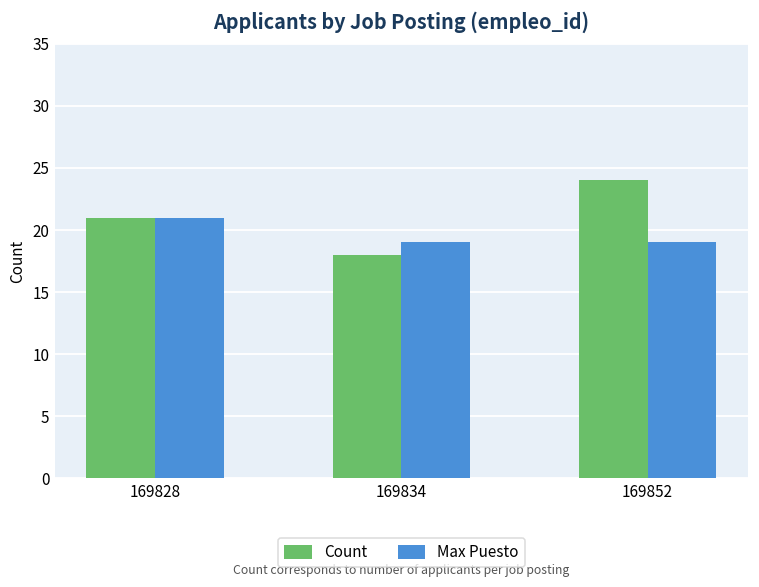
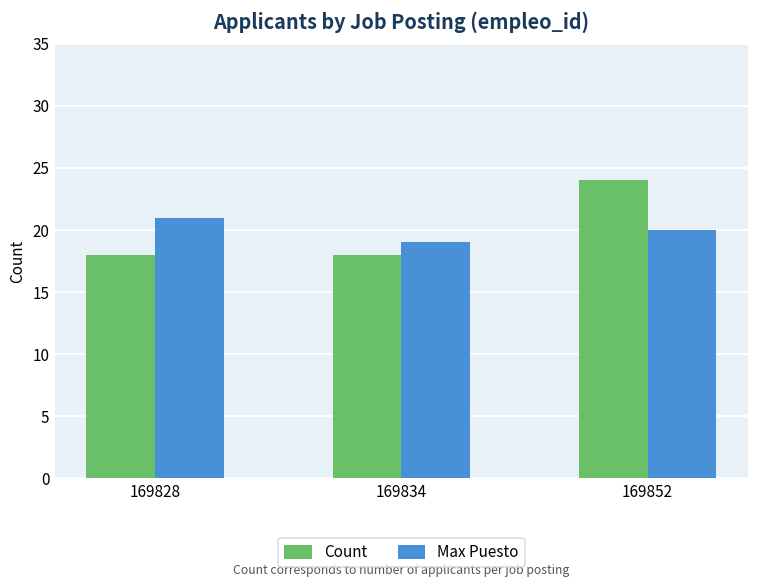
Count, 169828: 21 -> 18
Max Puesto, 169852: 19 -> 20
